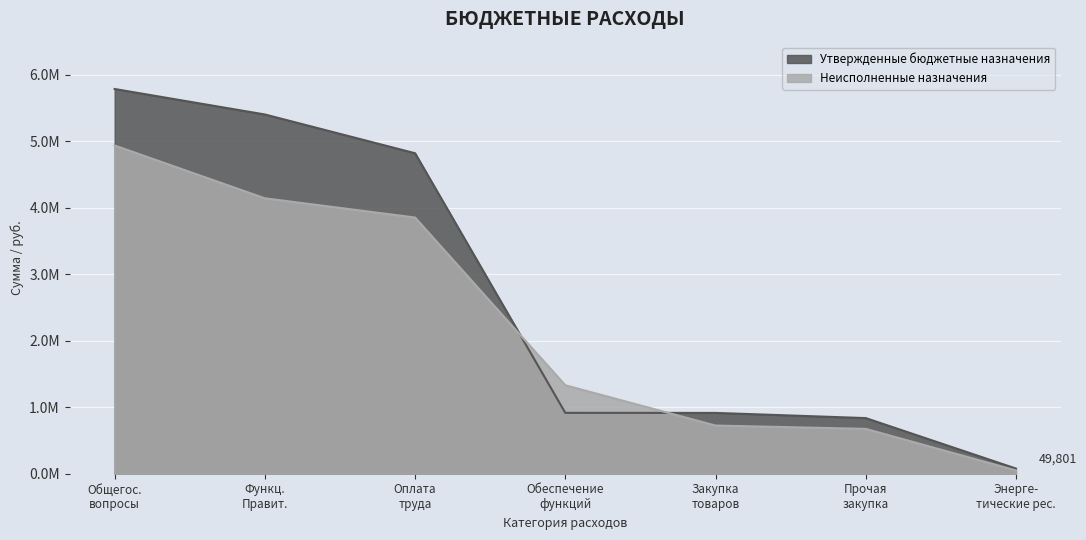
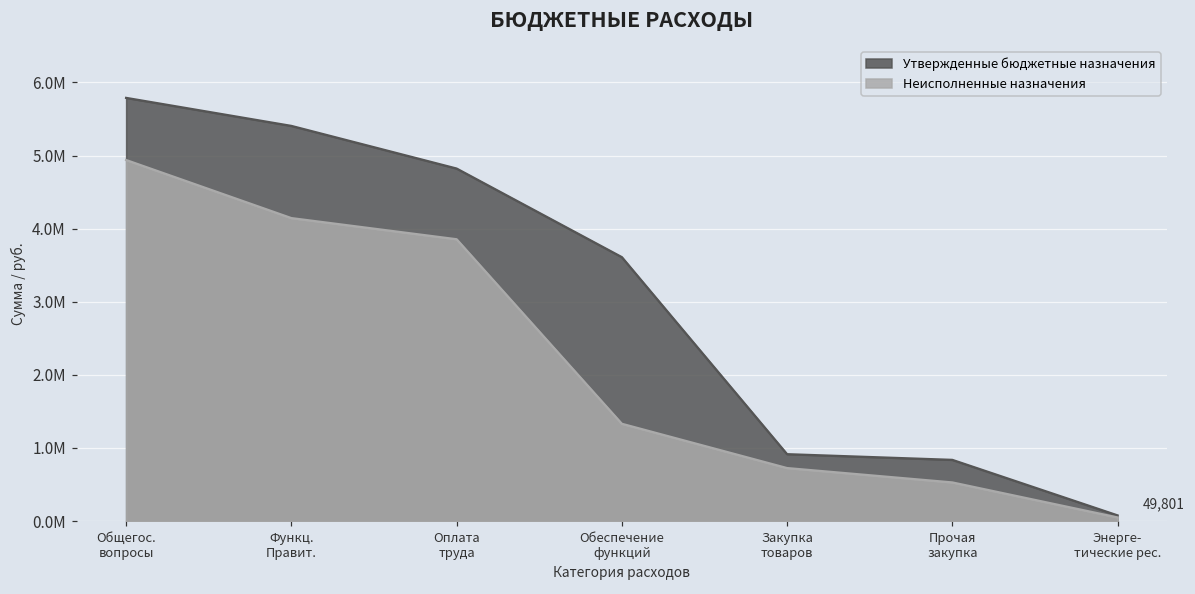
Утвержденные бюджетные назначения, Обеспечение функций: 900000 -> 3600000
Неисполненные назначения, Прочая закупка: 700000 -> 500000
